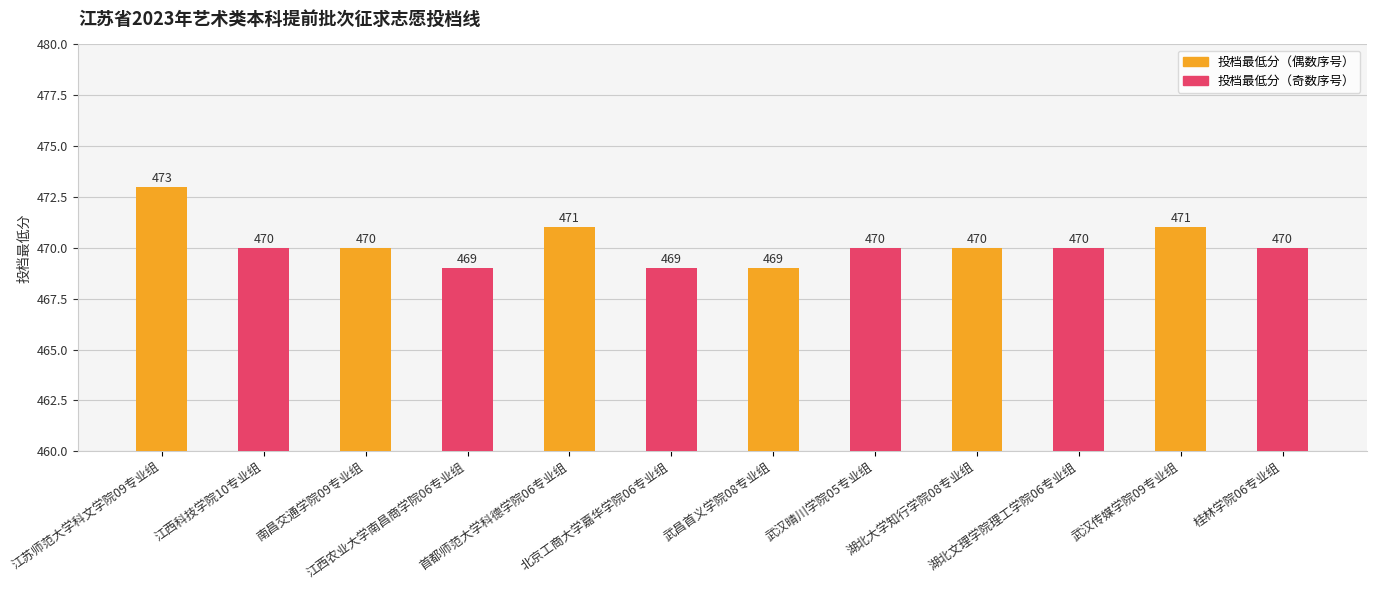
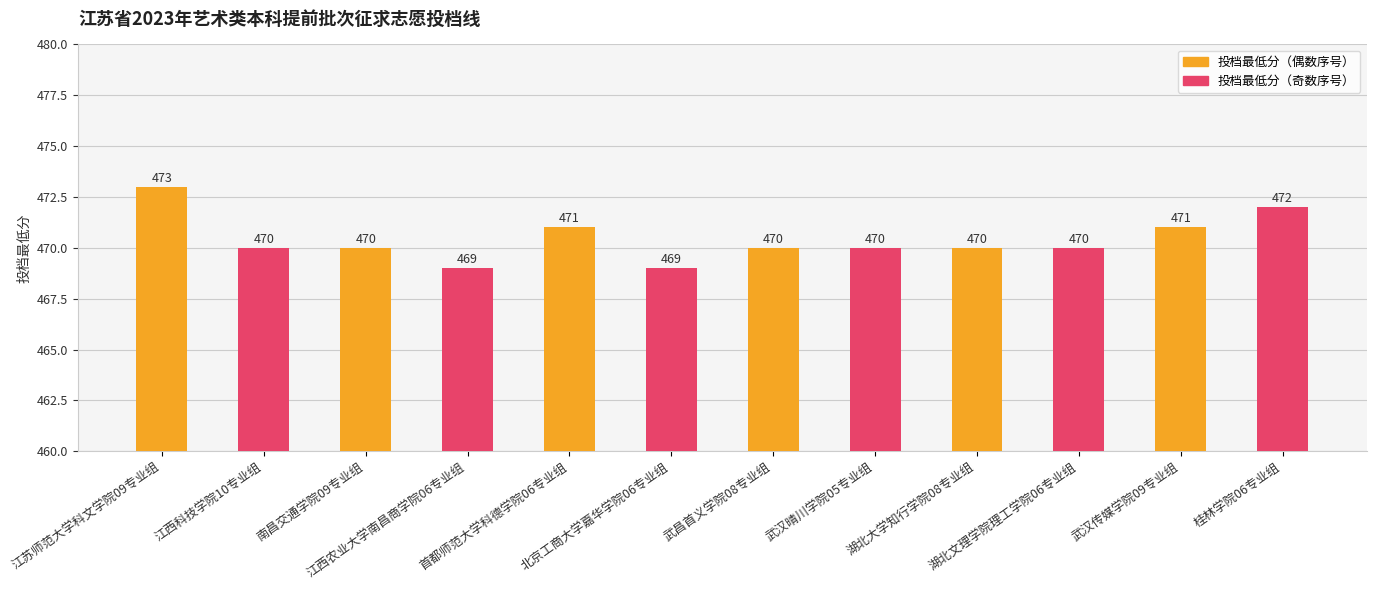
武昌首义学院08专业组: 469 -> 470
桂林学院06专业组: 470 -> 472
